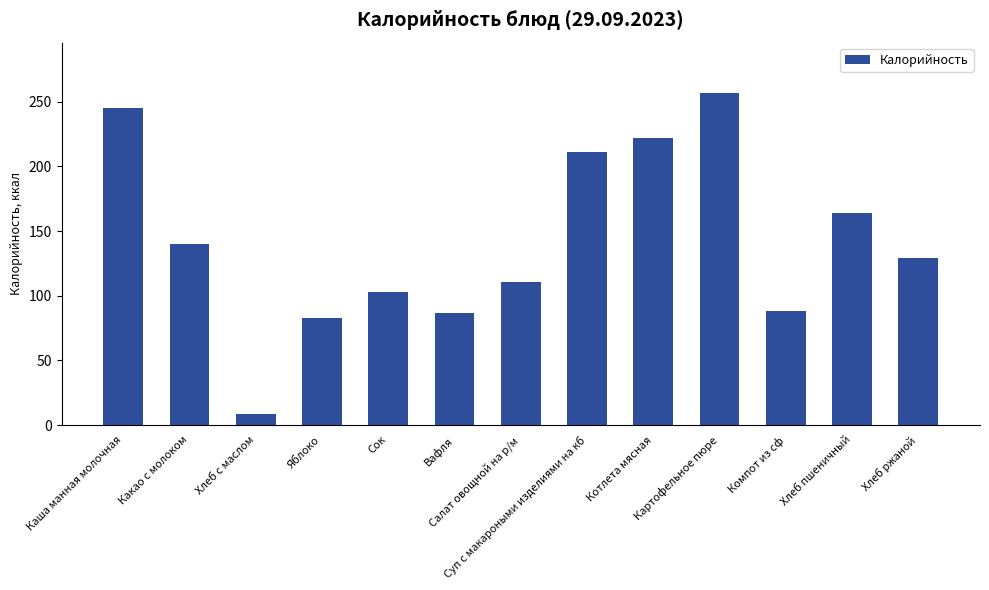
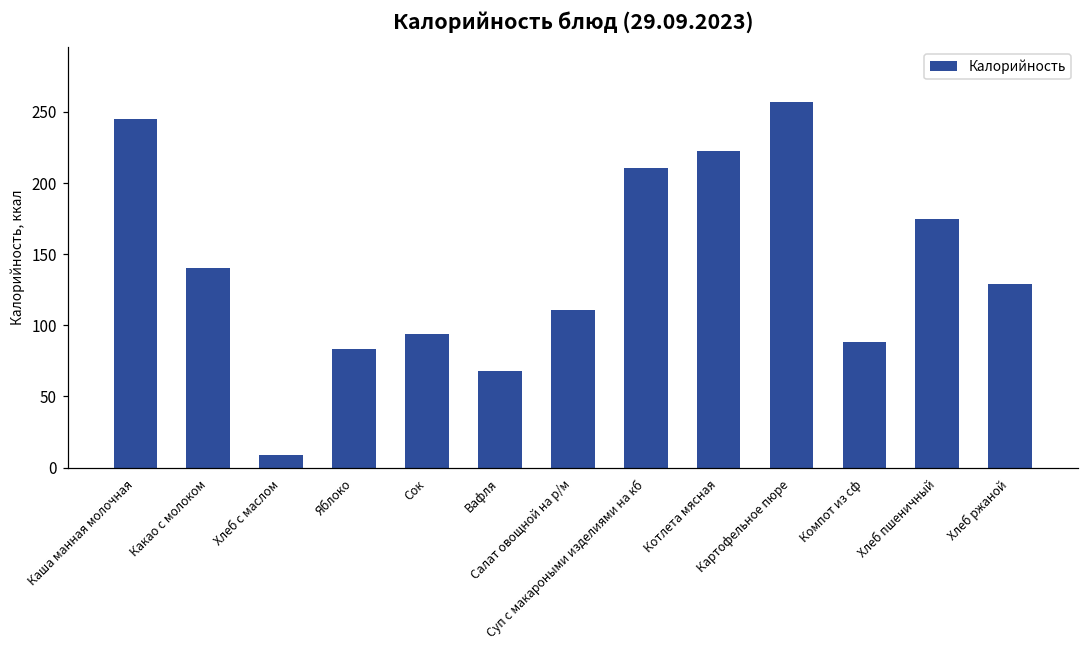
Сок: 103 -> 94
Вафля: 87 -> 68
Хлеб пшеничный: 164 -> 175
